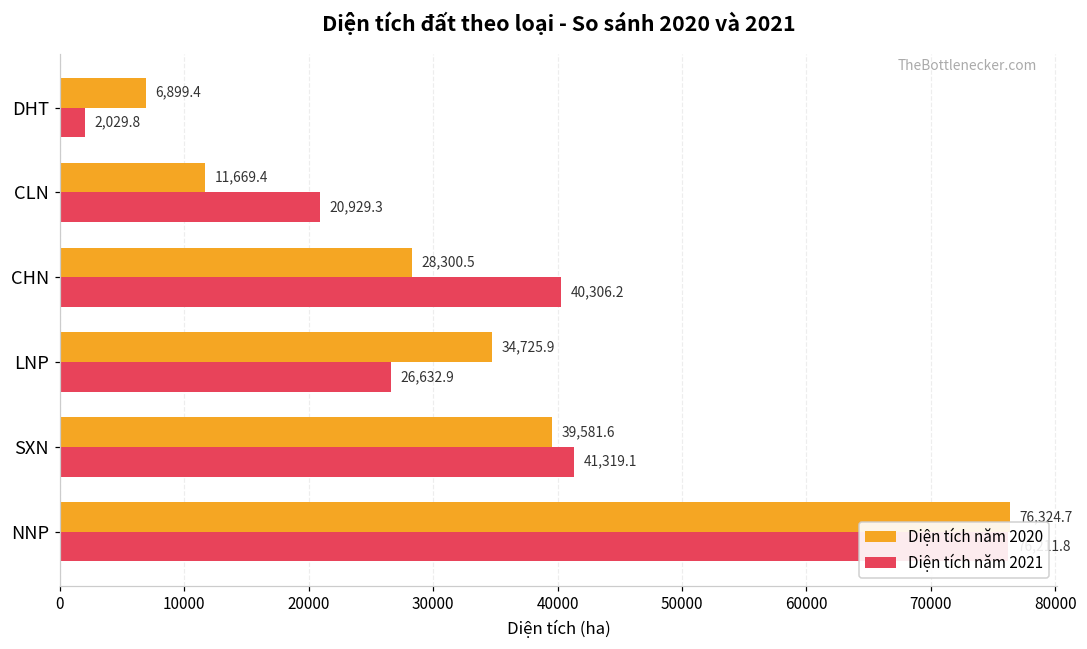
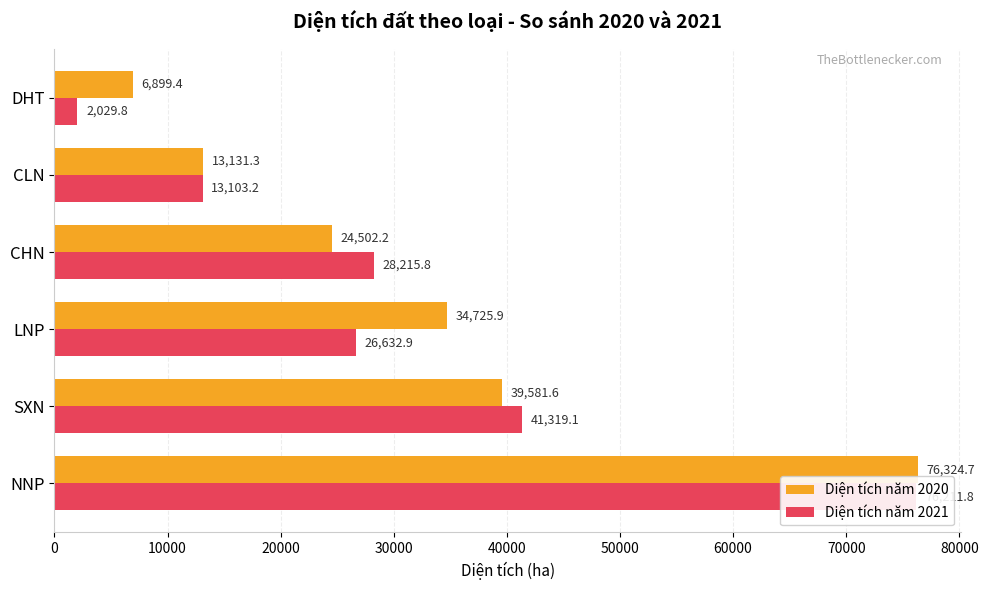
Diện tích năm 2020, CLN: 11,669.4 -> 13,131.3
Diện tích năm 2021, CLN: 20,929.3 -> 13,103.2
Diện tích năm 2020, CHN: 28,300.5 -> 24,502.2
Diện tích năm 2021, CHN: 40,306.2 -> 28,215.8
